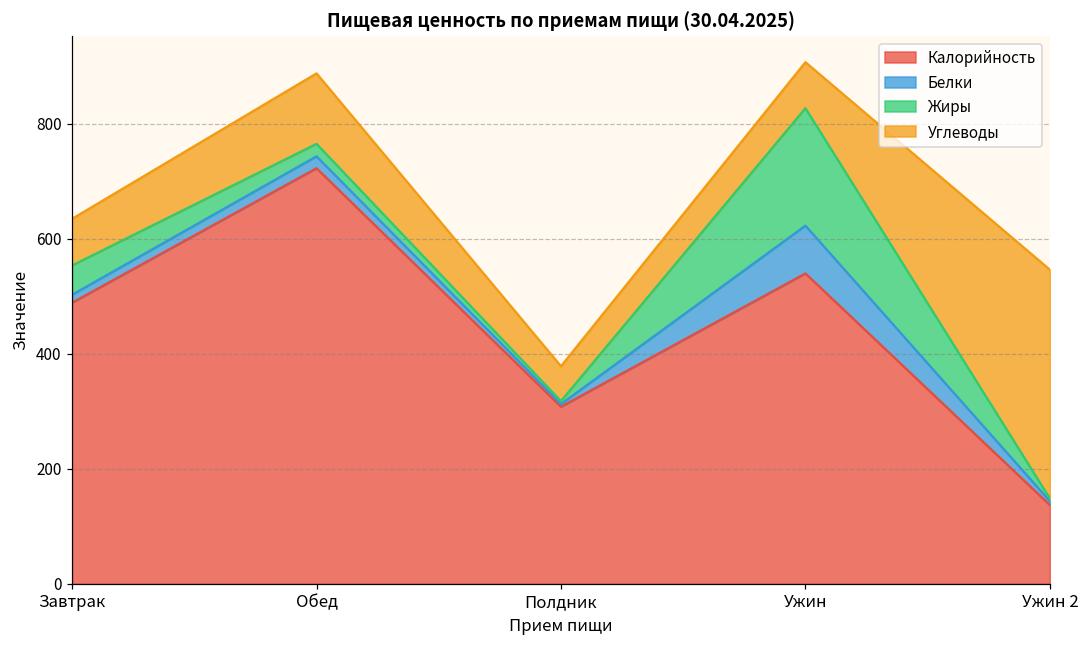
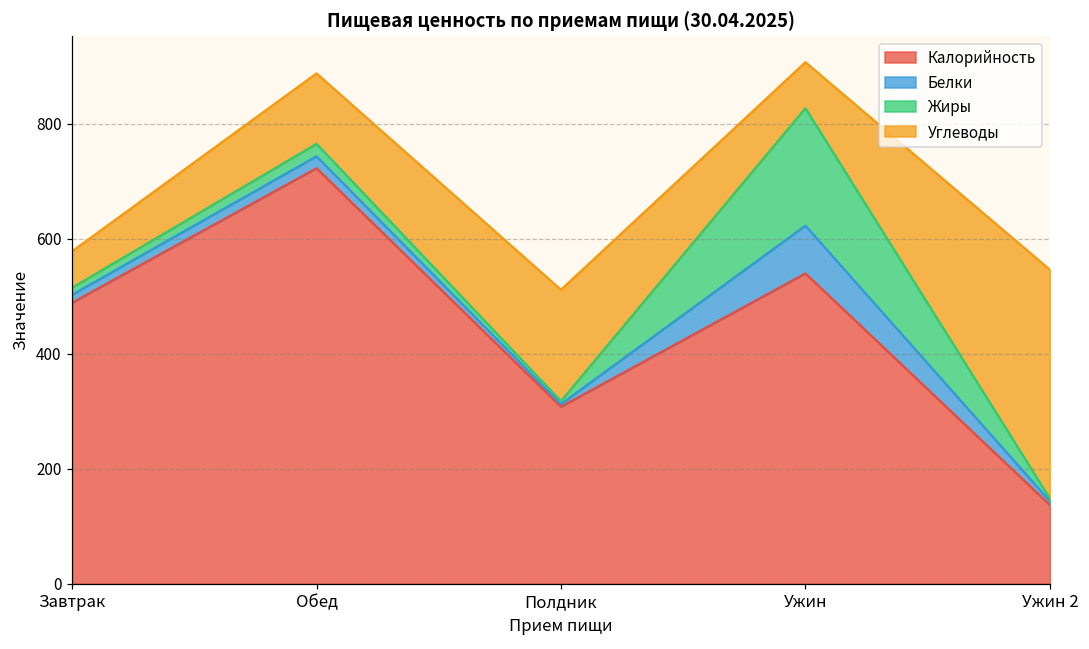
Жиры, Завтрак: 50 -> 10
Углеводы, Завтрак: 80 -> 60
Углеводы, Полдник: 60 -> 190
